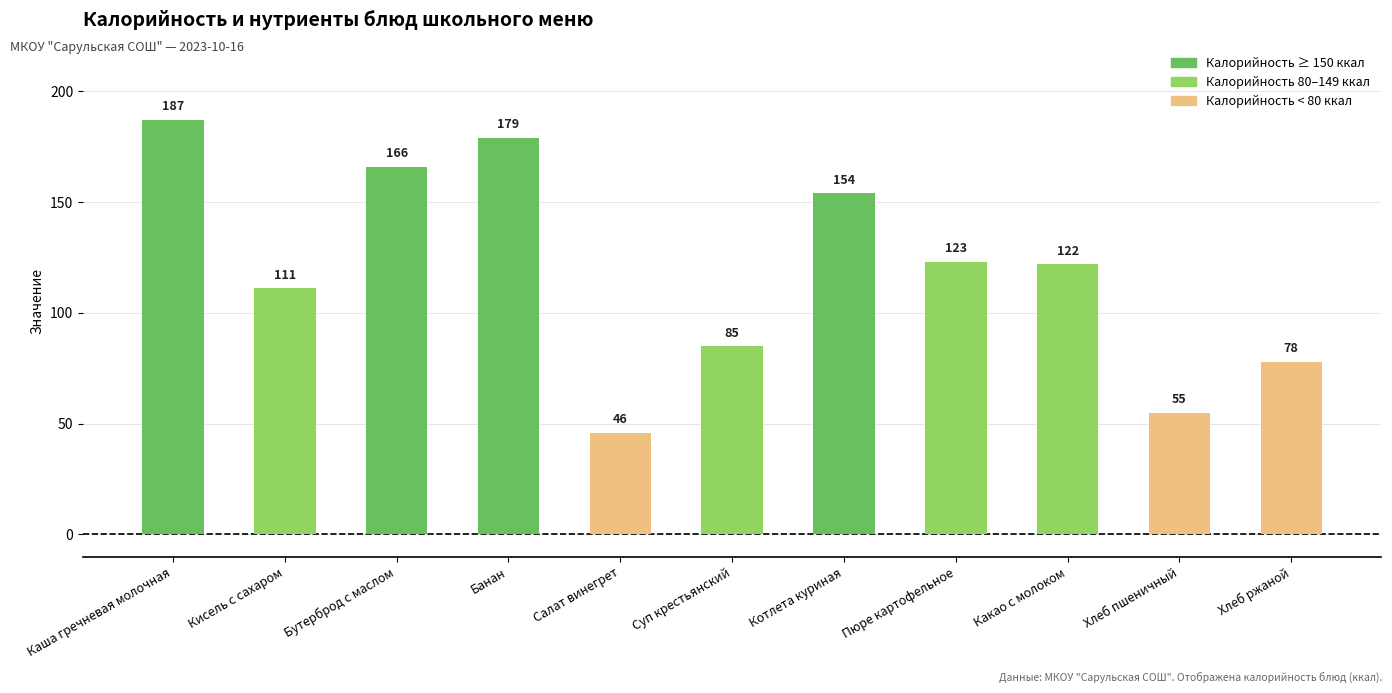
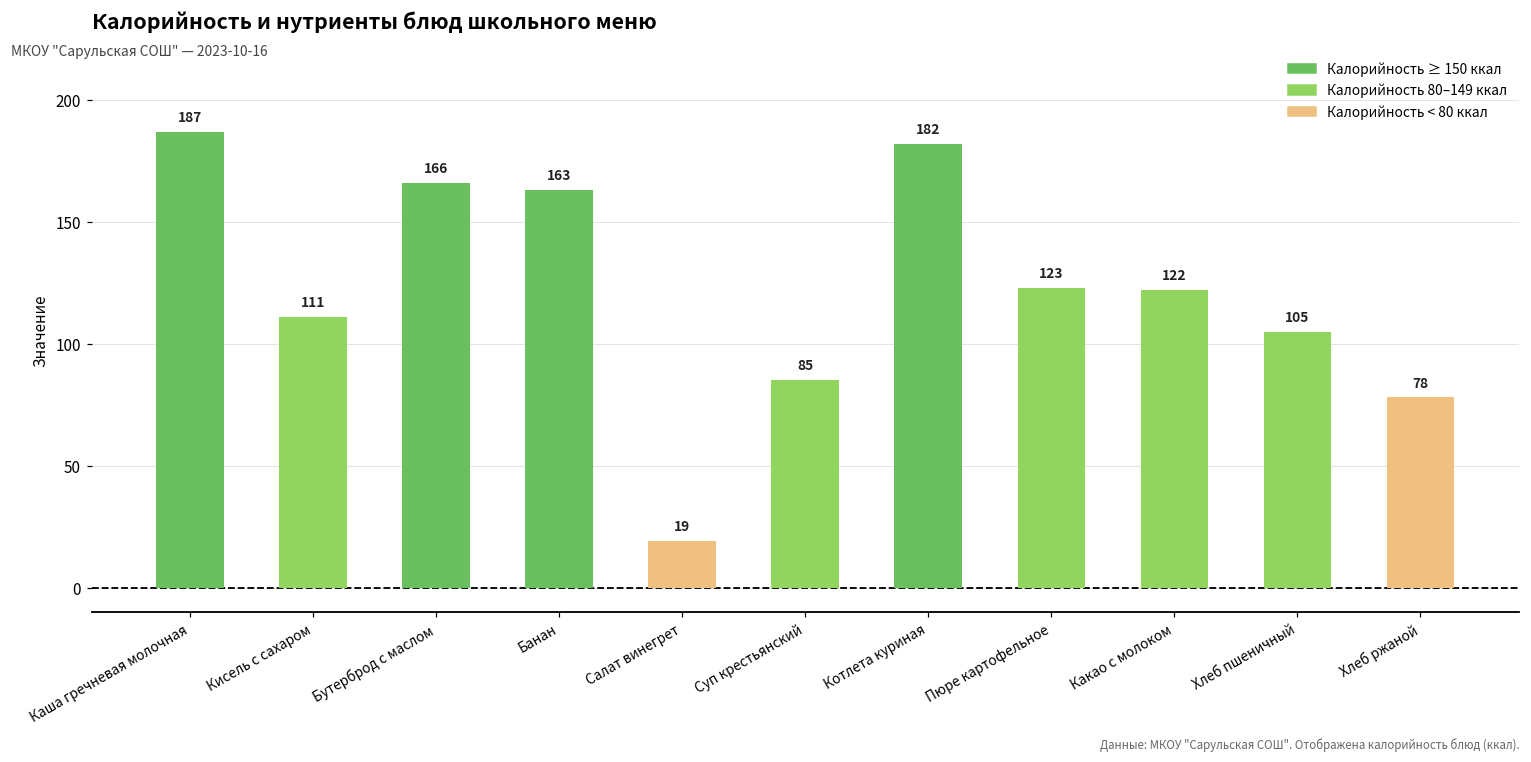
Банан: 179 -> 163
Салат винегрет: 46 -> 19
Котлета куриная: 154 -> 182
Хлеб пшеничный: 55 -> 105
